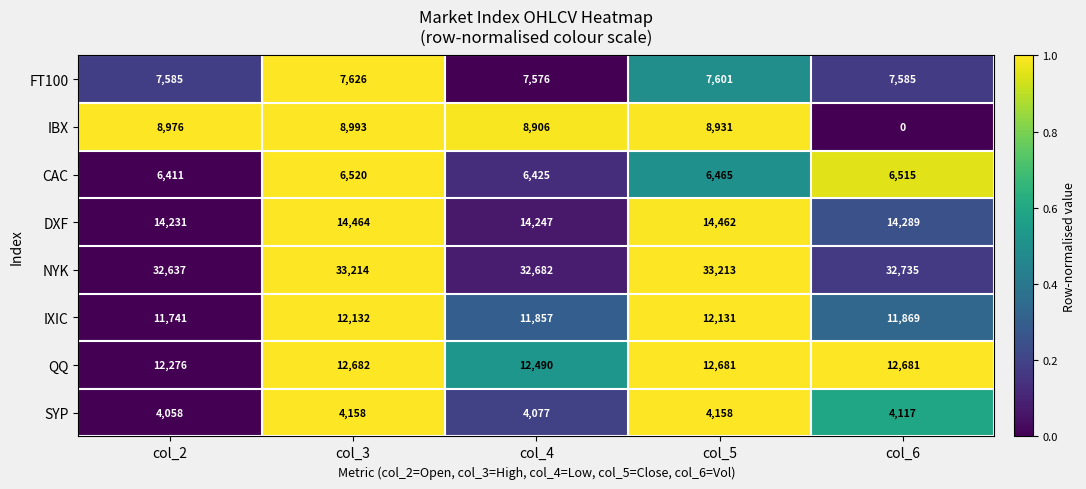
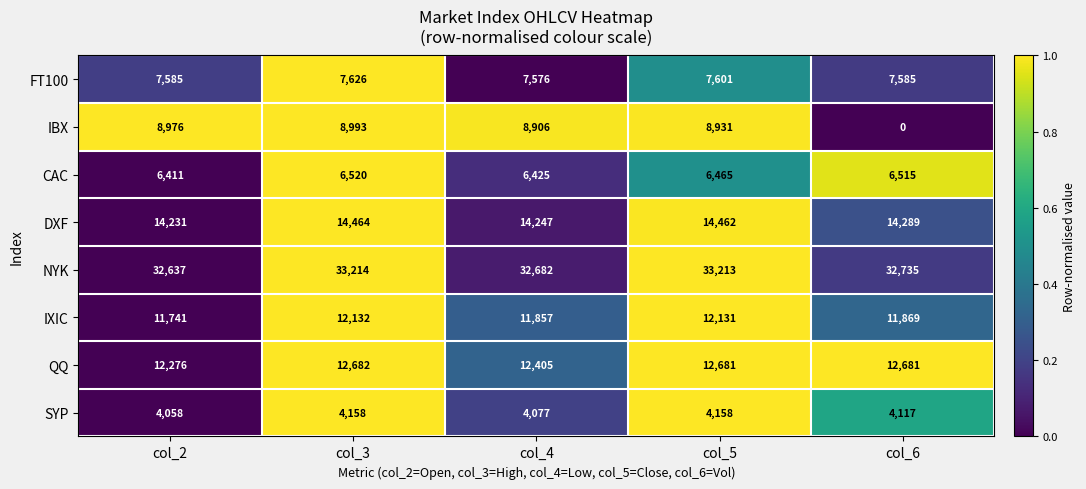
QQ, col_4: 12,490 -> 12,405
